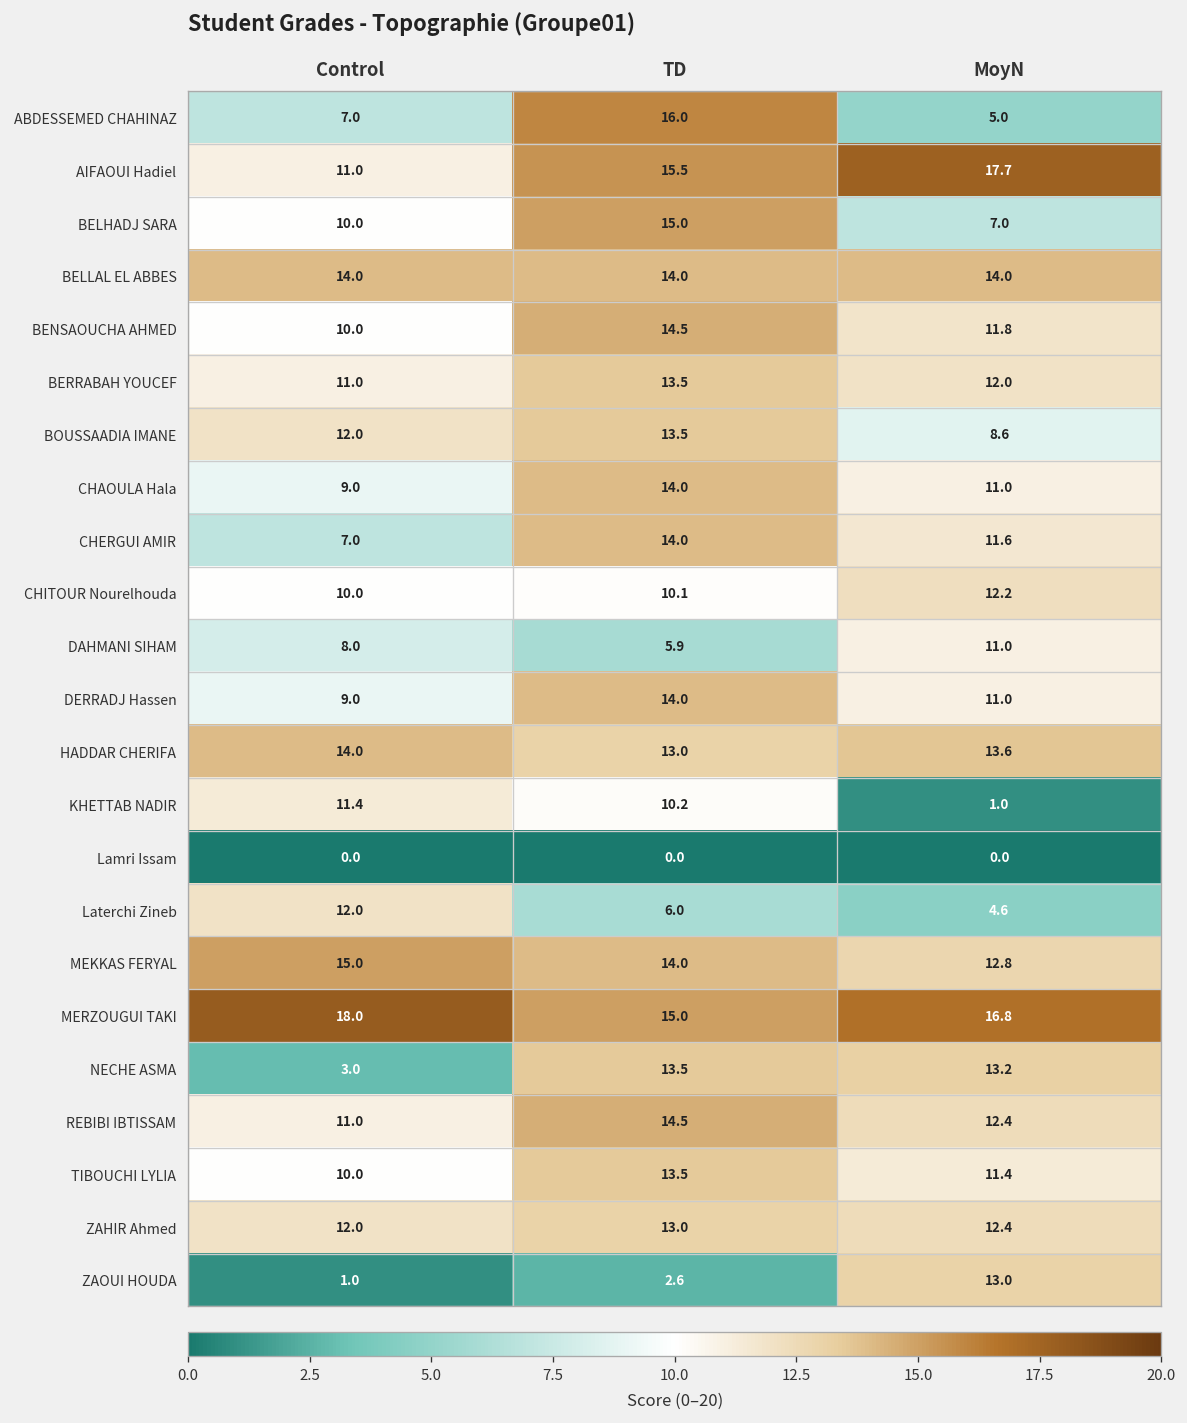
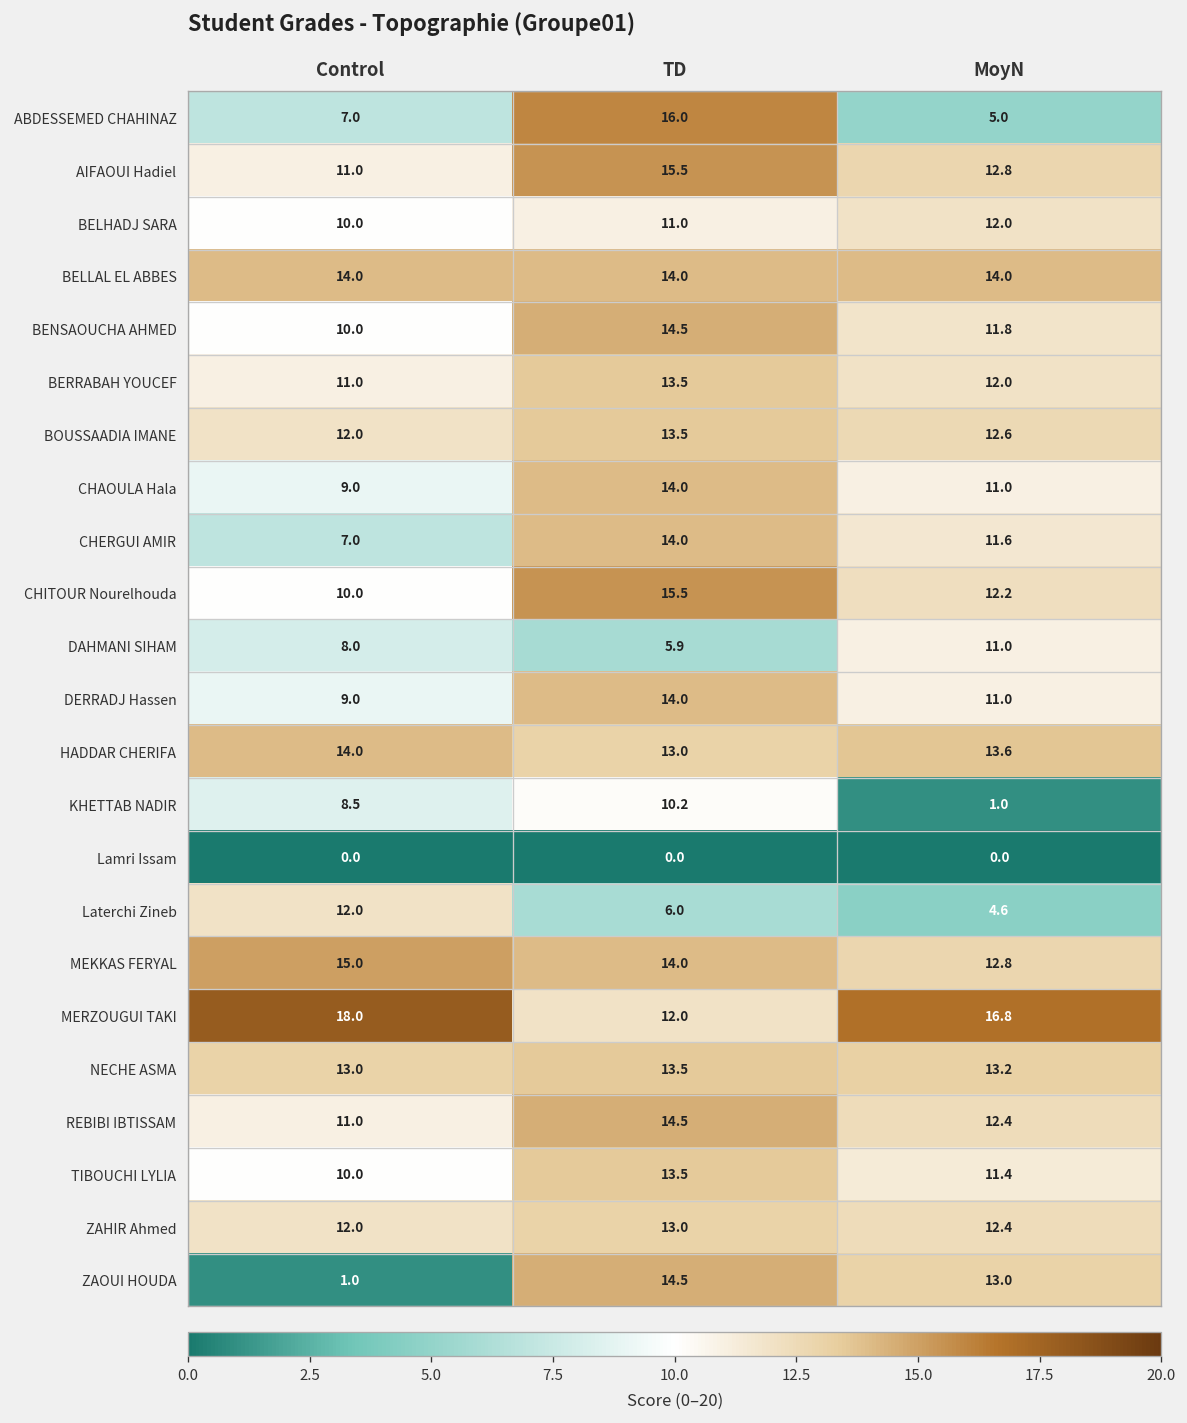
AIFAOUI Hadiel, MoyN: 17.7 -> 12.8
BELHADJ SARA, TD: 15.0 -> 11.0
BELHADJ SARA, MoyN: 7.0 -> 12.0
BOUSSAADIA IMANE, MoyN: 8.6 -> 12.6
CHITOUR Nourelhouda, TD: 10.1 -> 15.5
KHETTAB NADIR, Control: 11.4 -> 8.5
MERZOUGUI TAKI, TD: 15.0 -> 12.0
NECHE ASMA, Control: 3.0 -> 13.0
ZAOUI HOUDA, TD: 2.6 -> 14.5
